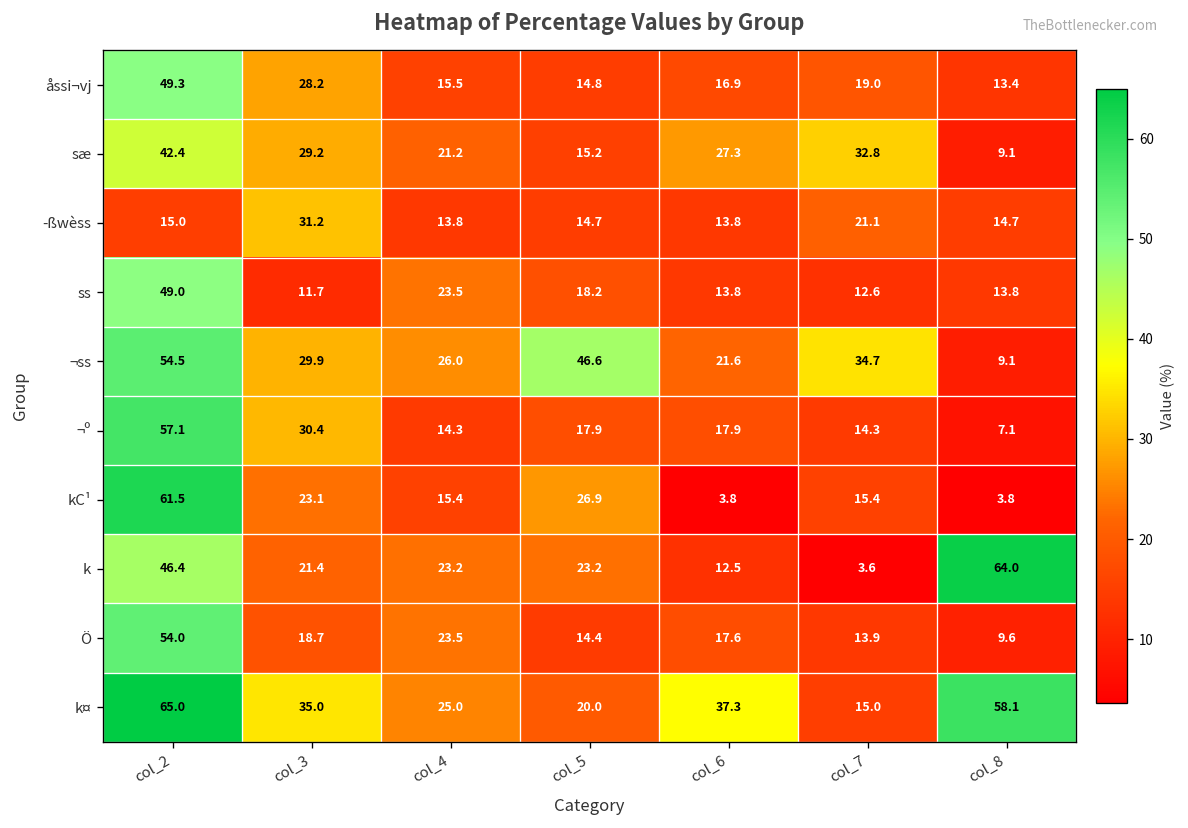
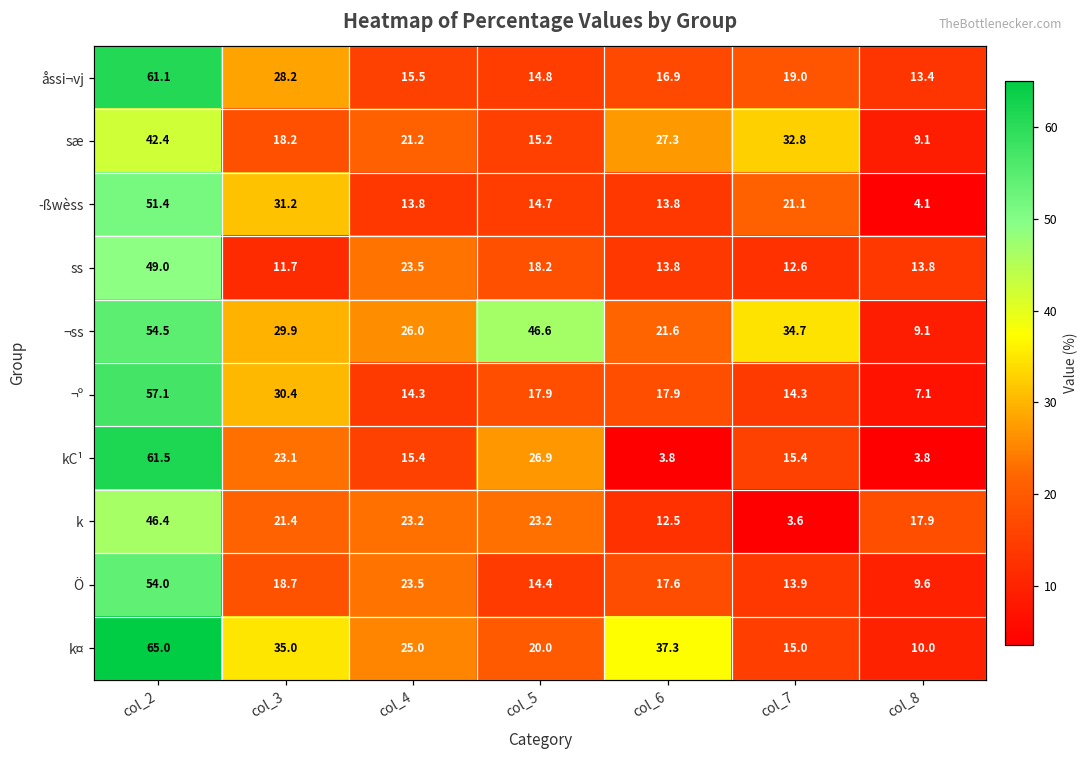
åssi¬vj, col_2: 49.3 -> 61.1
sæ, col_3: 29.2 -> 18.2
­ßwèss, col_2: 15.0 -> 51.4
­ßwèss, col_8: 14.7 -> 4.1
k, col_8: 64.0 -> 17.9
k¤, col_8: 58.1 -> 10.0
